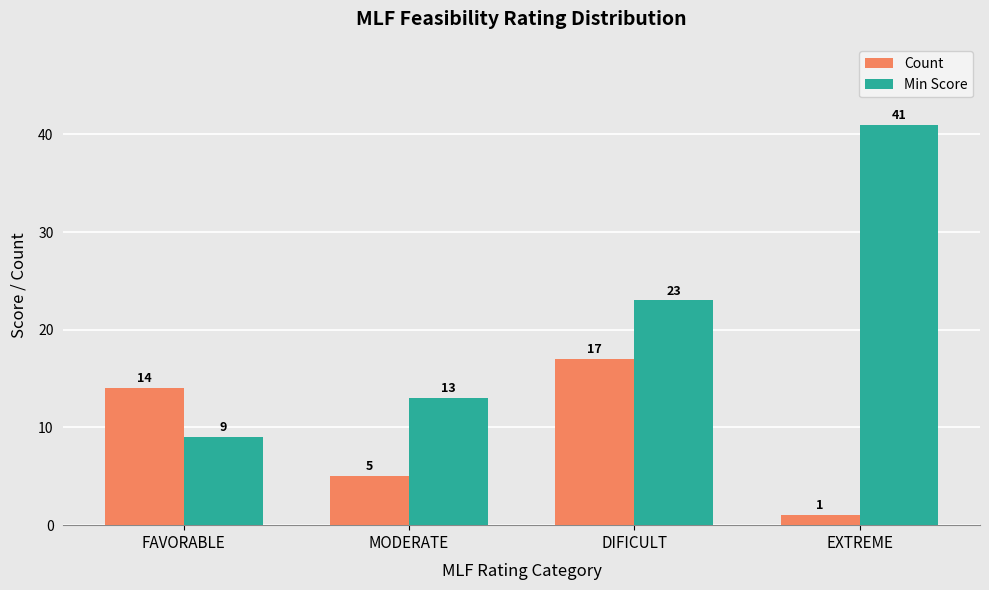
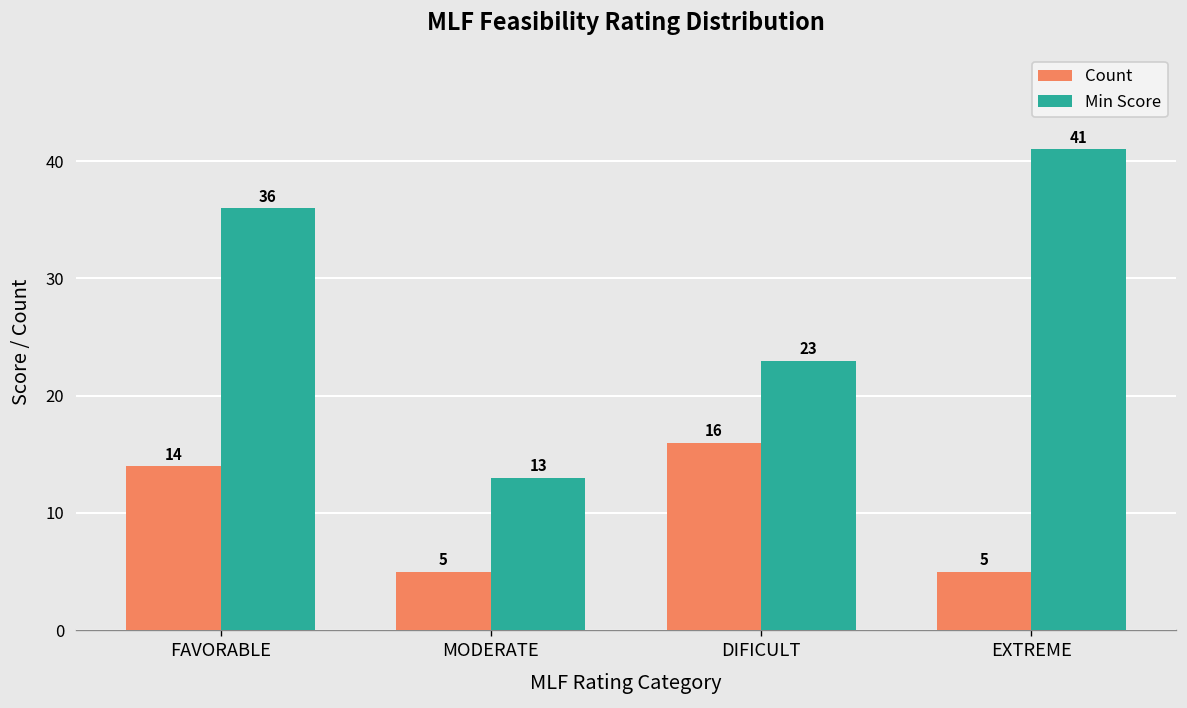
Min Score, FAVORABLE: 9 -> 36
Count, DIFICULT: 17 -> 16
Count, EXTREME: 1 -> 5
